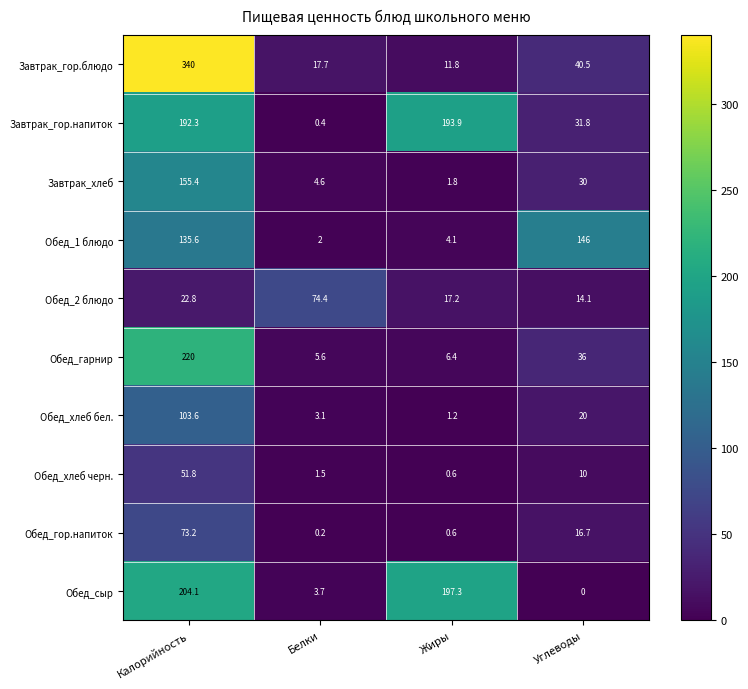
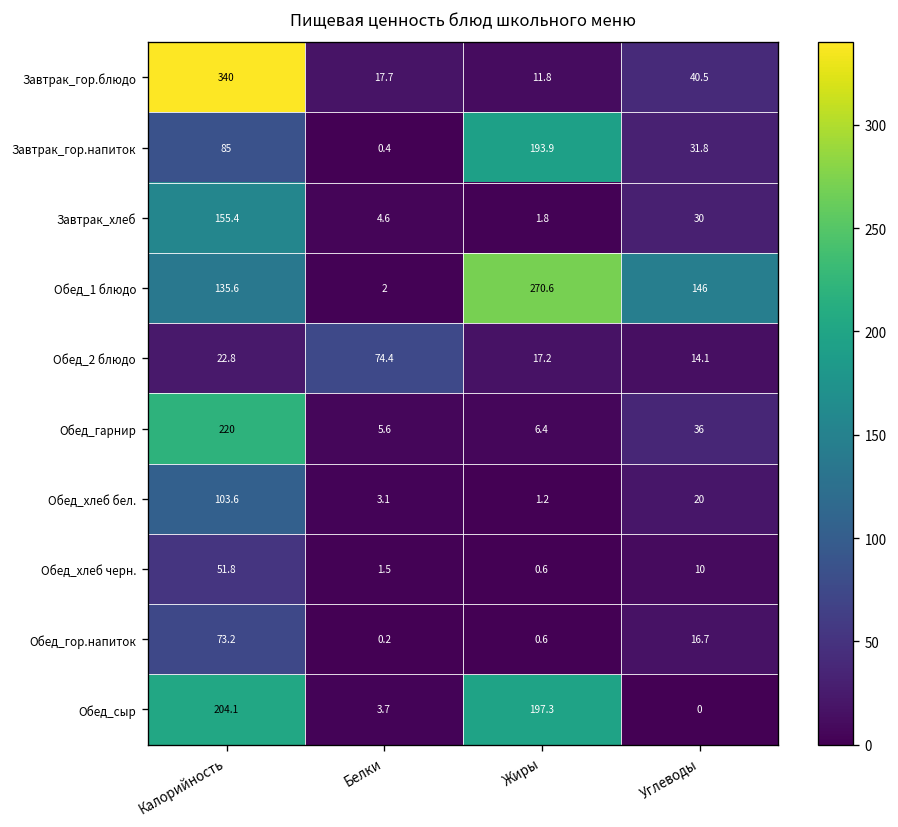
Завтрак_гор.напиток, Калорийность: 192.3 -> 85
Обед_1 блюдо, Жиры: 4.1 -> 270.6
